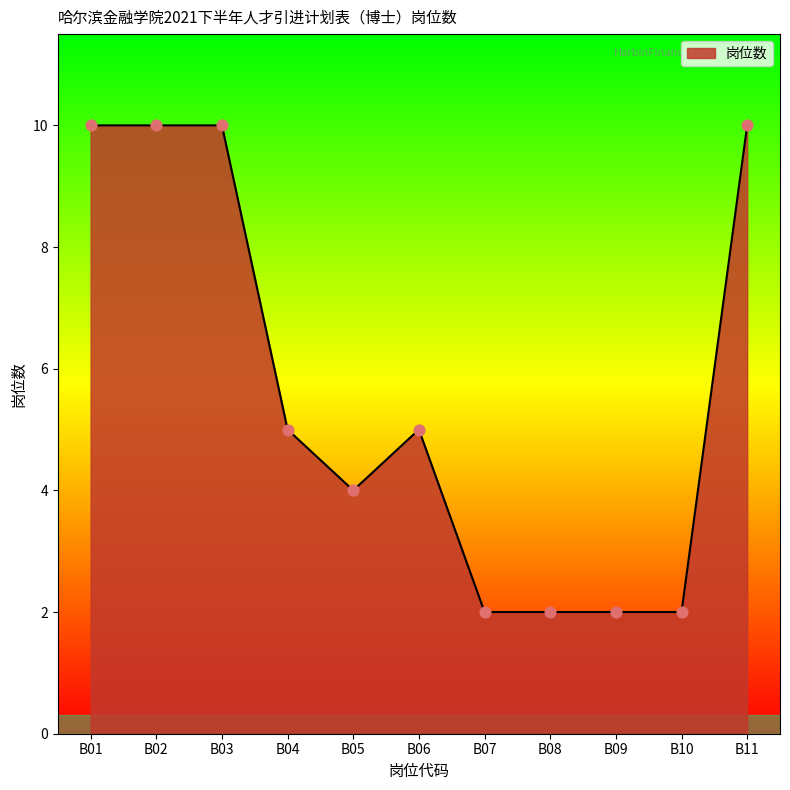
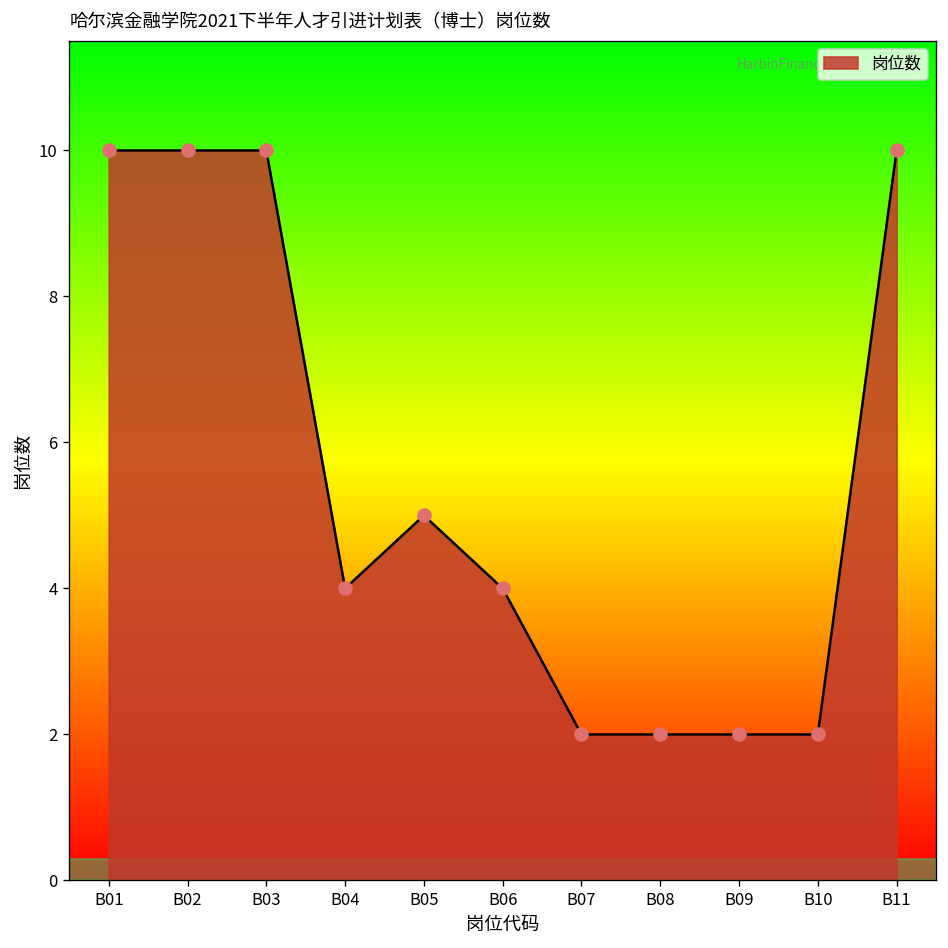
B04: 5 -> 4
B05: 4 -> 5
B06: 5 -> 4
